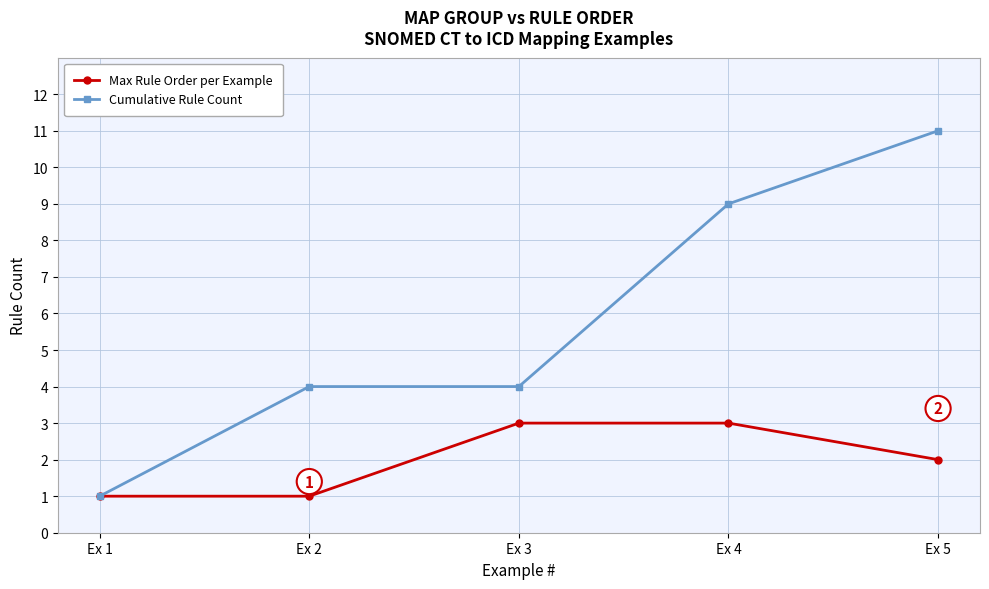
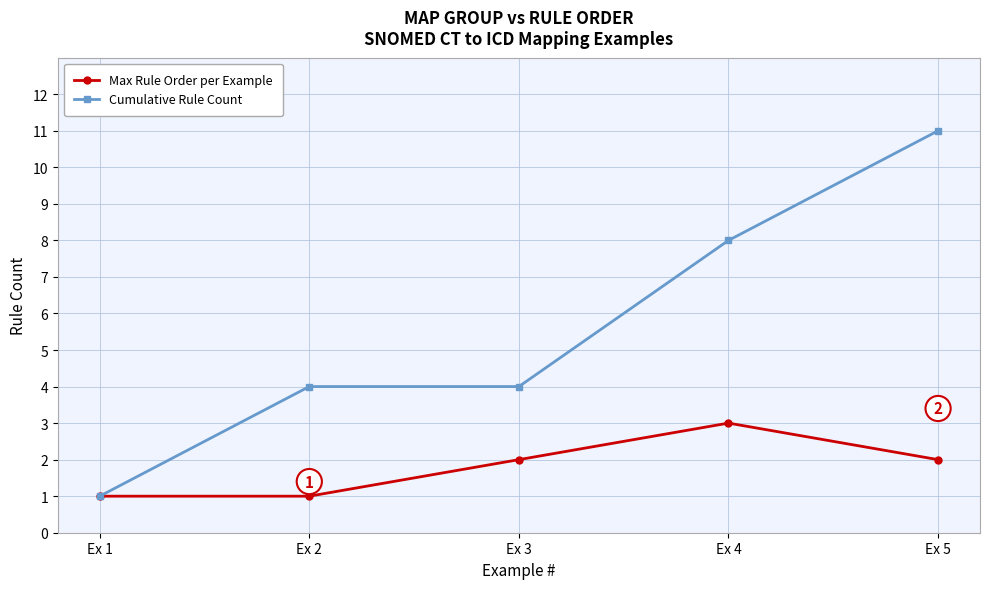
Max Rule Order per Example, Ex 3: 3 -> 2
Cumulative Rule Count, Ex 4: 9 -> 8
